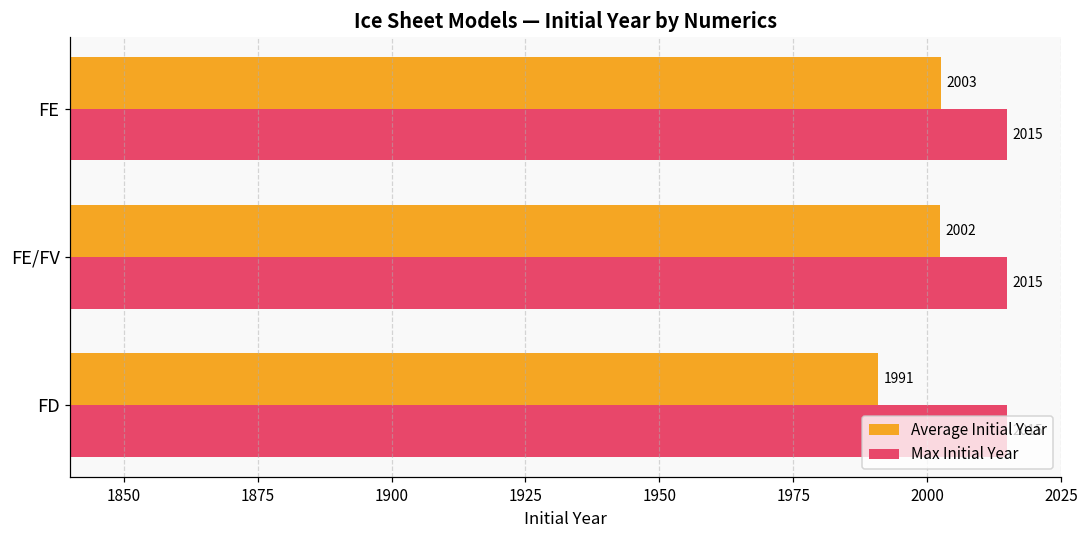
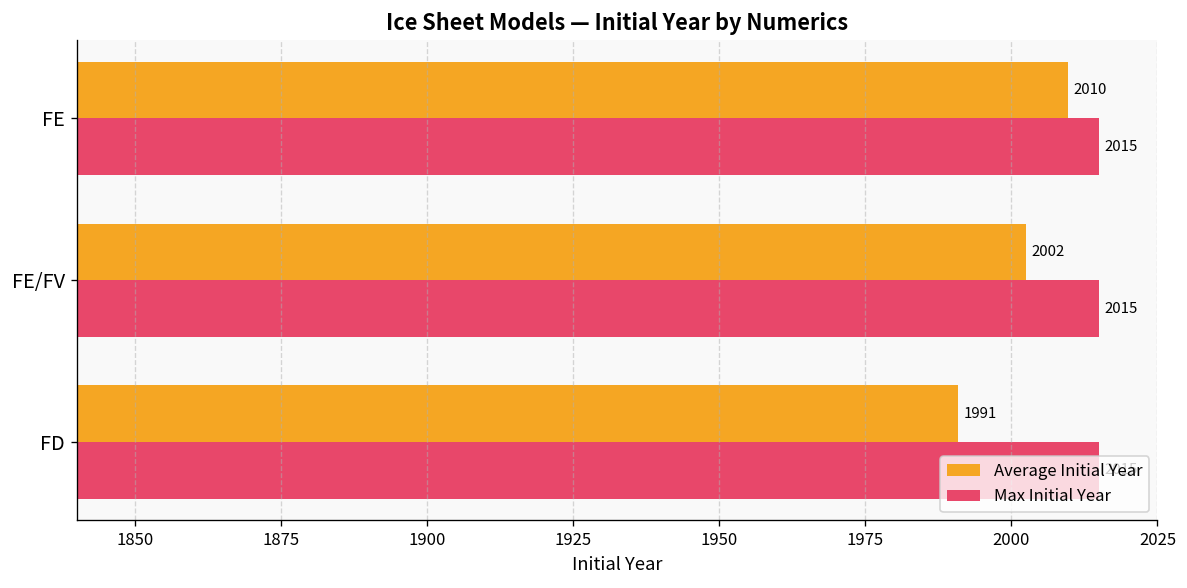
Average Initial Year, FE: 2003 -> 2010
